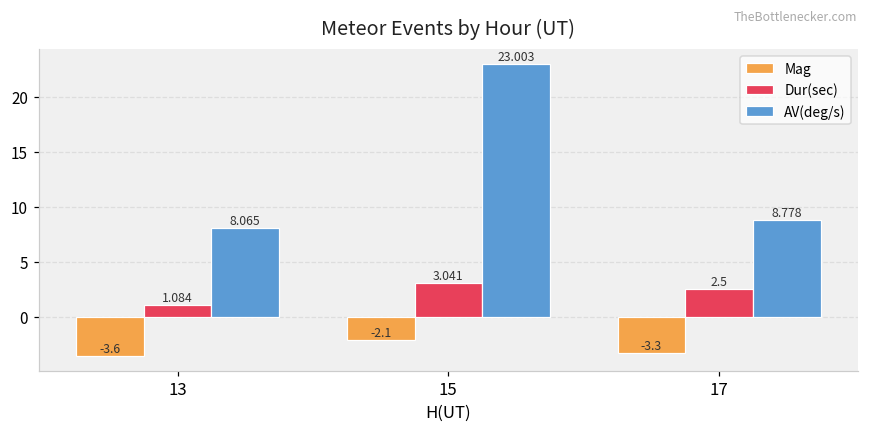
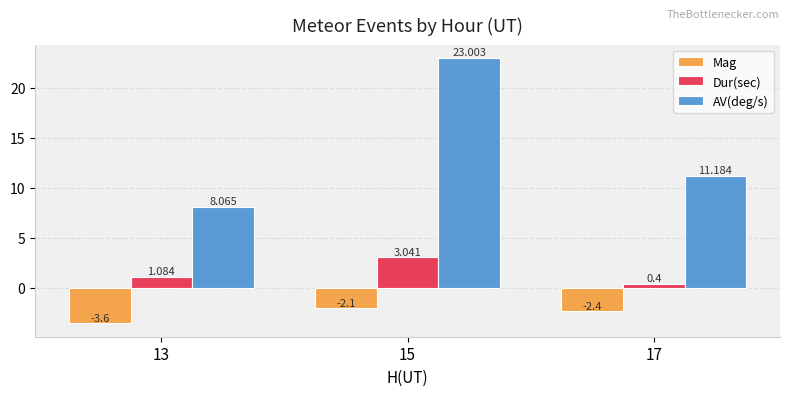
Mag, 17: -3.3 -> -2.4
Dur(sec), 17: 2.5 -> 0.4
AV(deg/s), 17: 8.778 -> 11.184
